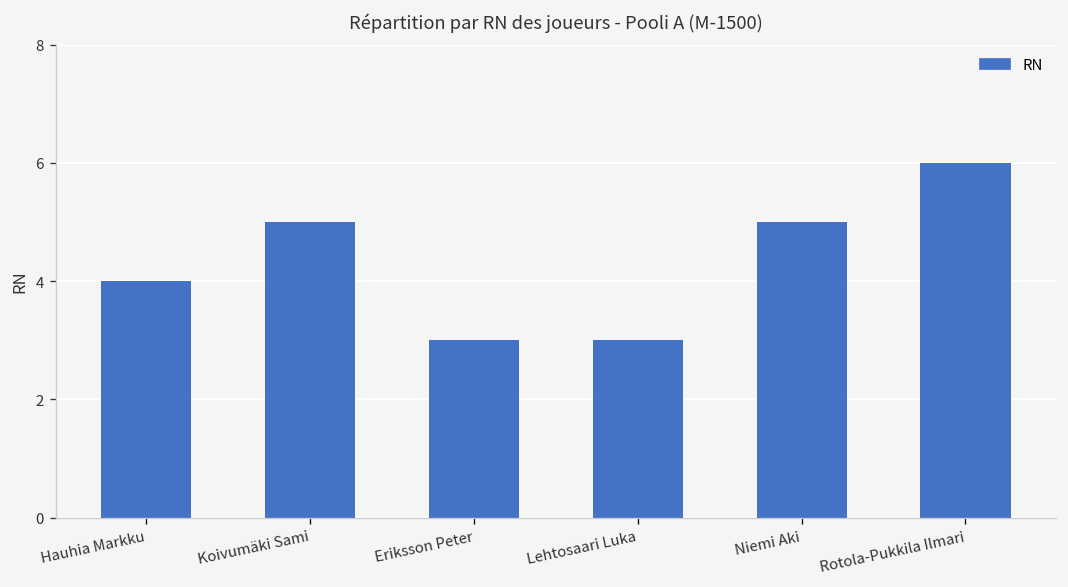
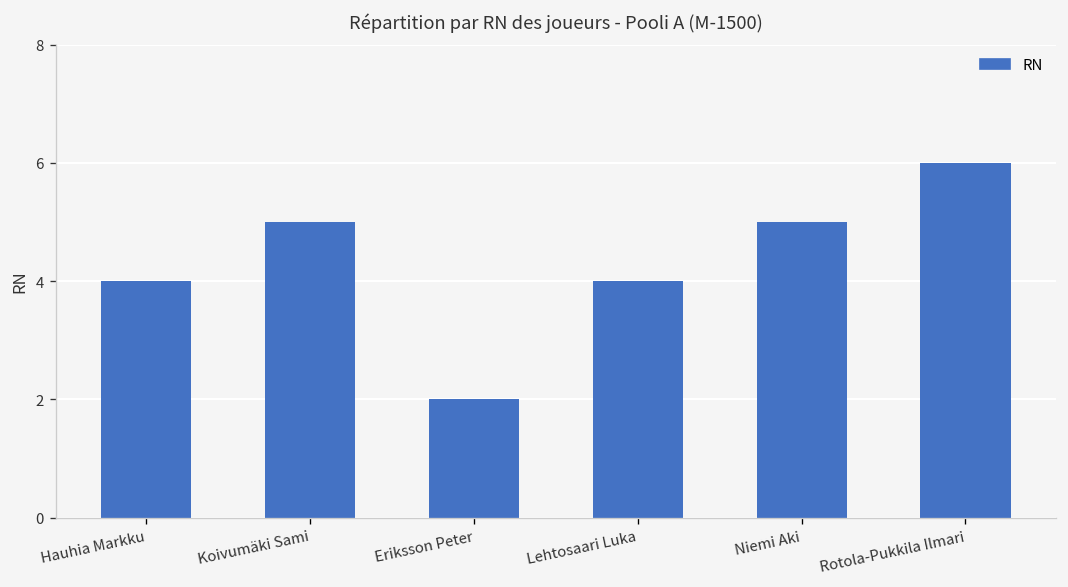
Eriksson Peter: 3 -> 2
Lehtosaari Luka: 3 -> 4
